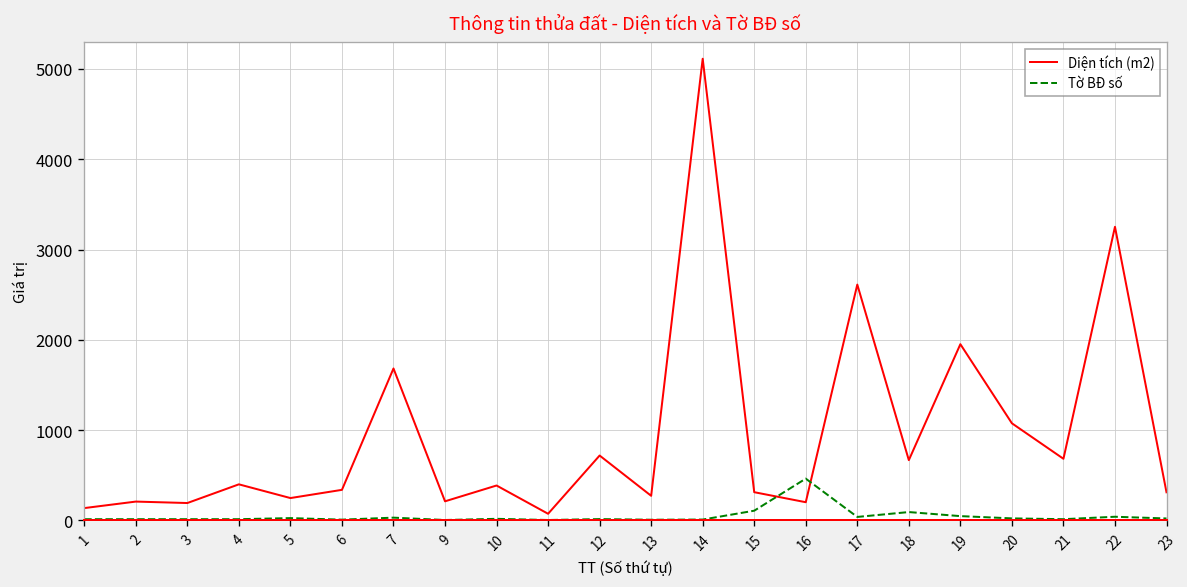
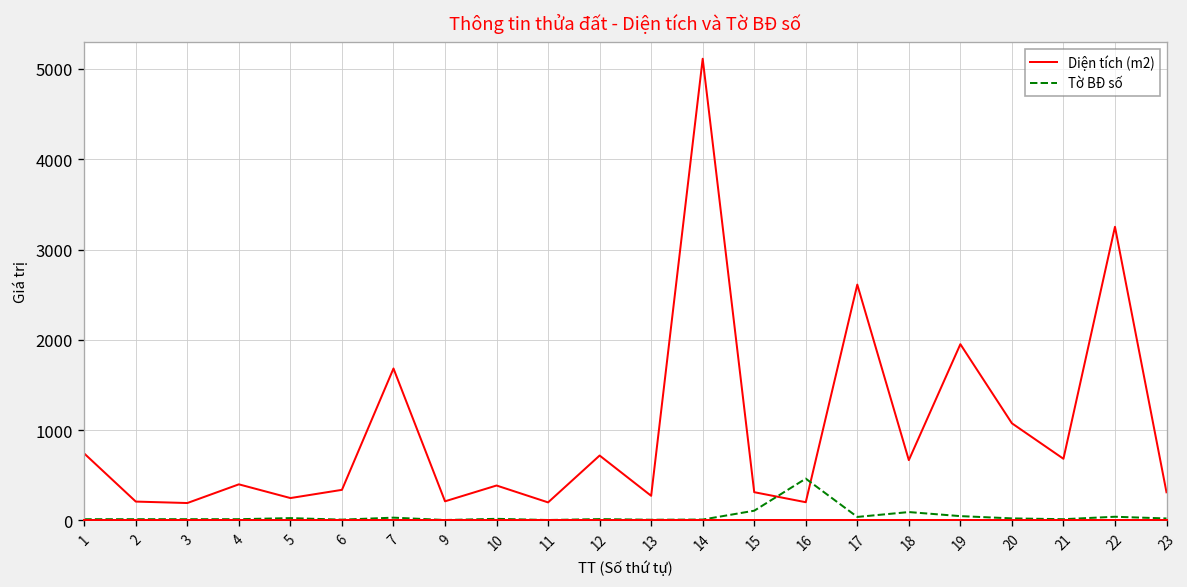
Diện tích (m2), 1: 100 -> 700
Diện tích (m2), 11: 100 -> 200
